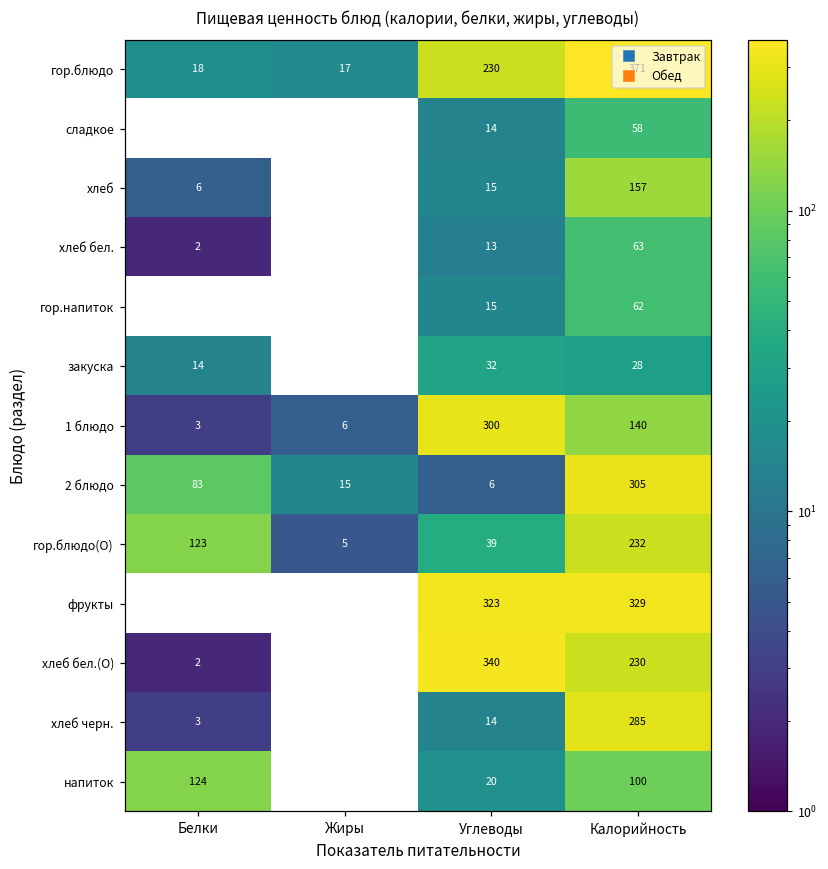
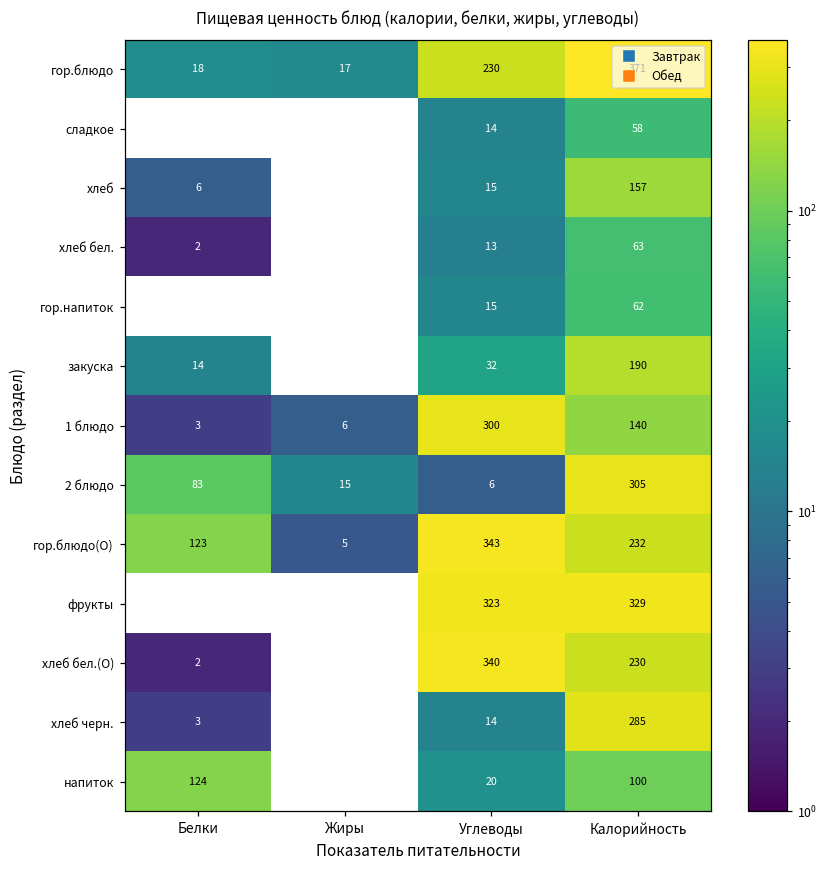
закуска, Калорийность: 28 -> 190
гор.блюдо(О), Углеводы: 39 -> 343
